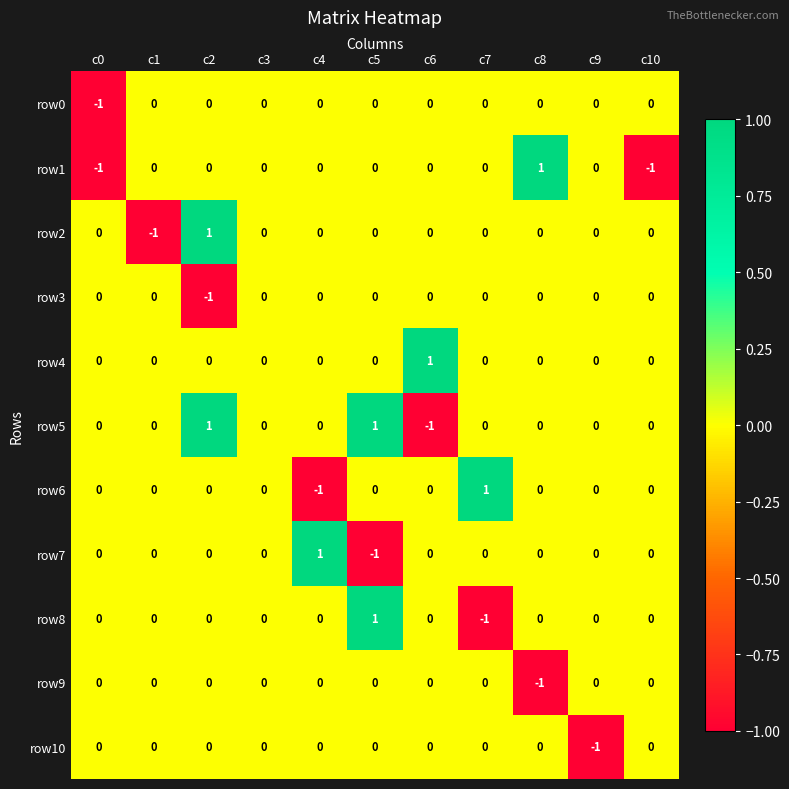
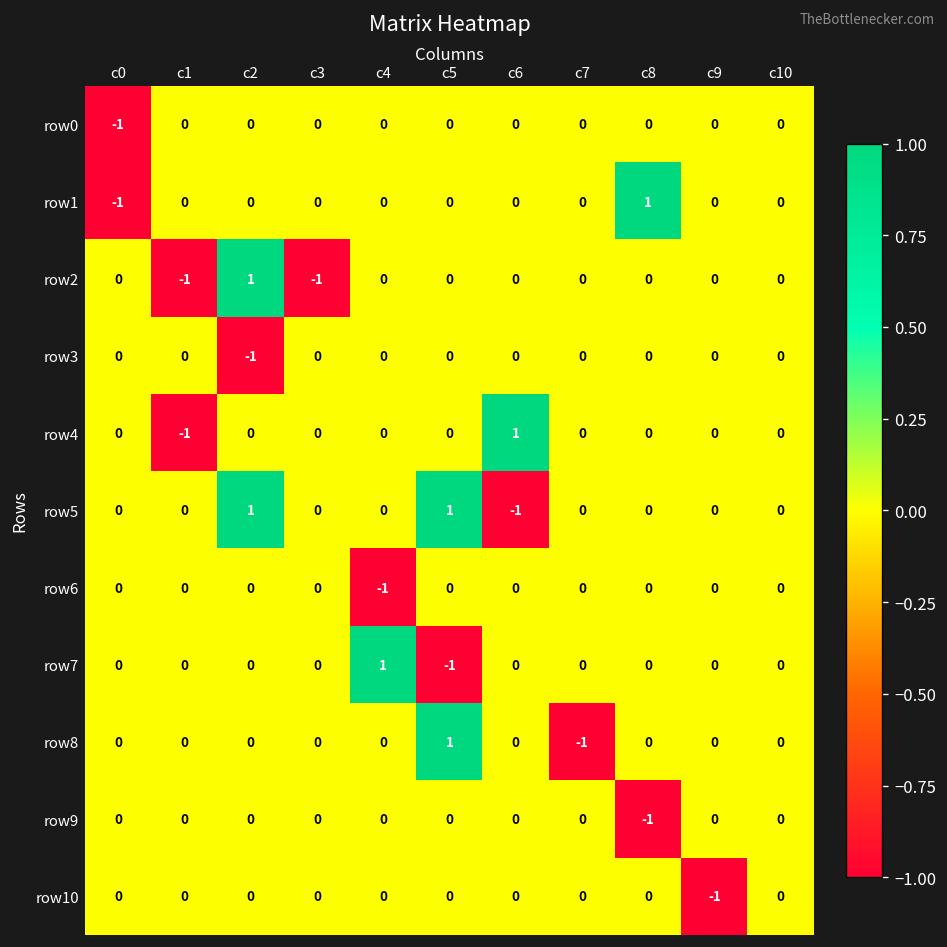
row1, c10: -1 -> 0
row2, c3: 0 -> -1
row4, c1: 0 -> -1
row6, c7: 1 -> 0
